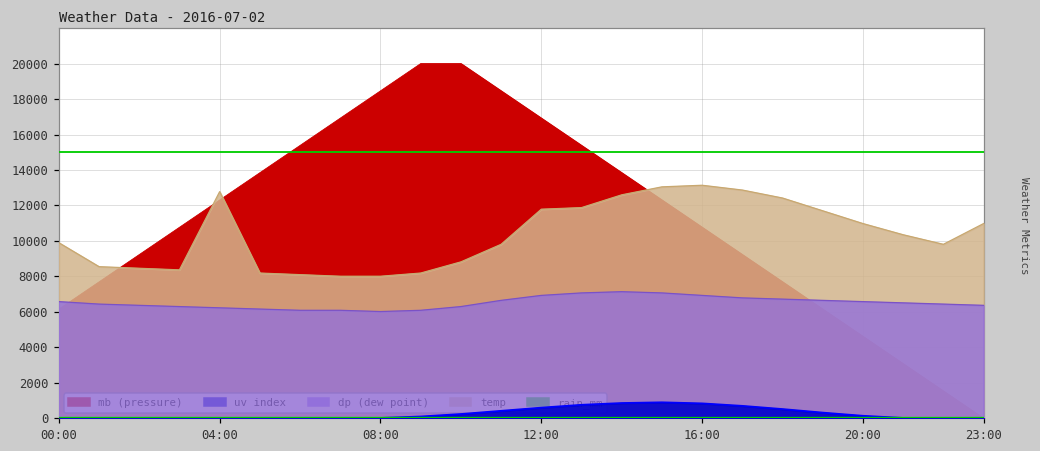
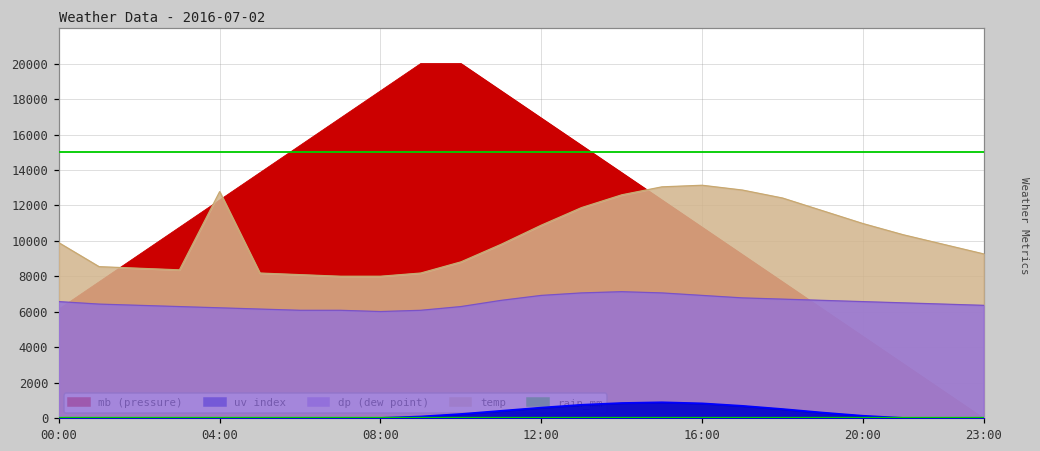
temp, 12:00: 11800 -> 10900
temp, 23:00: 11000 -> 9300
